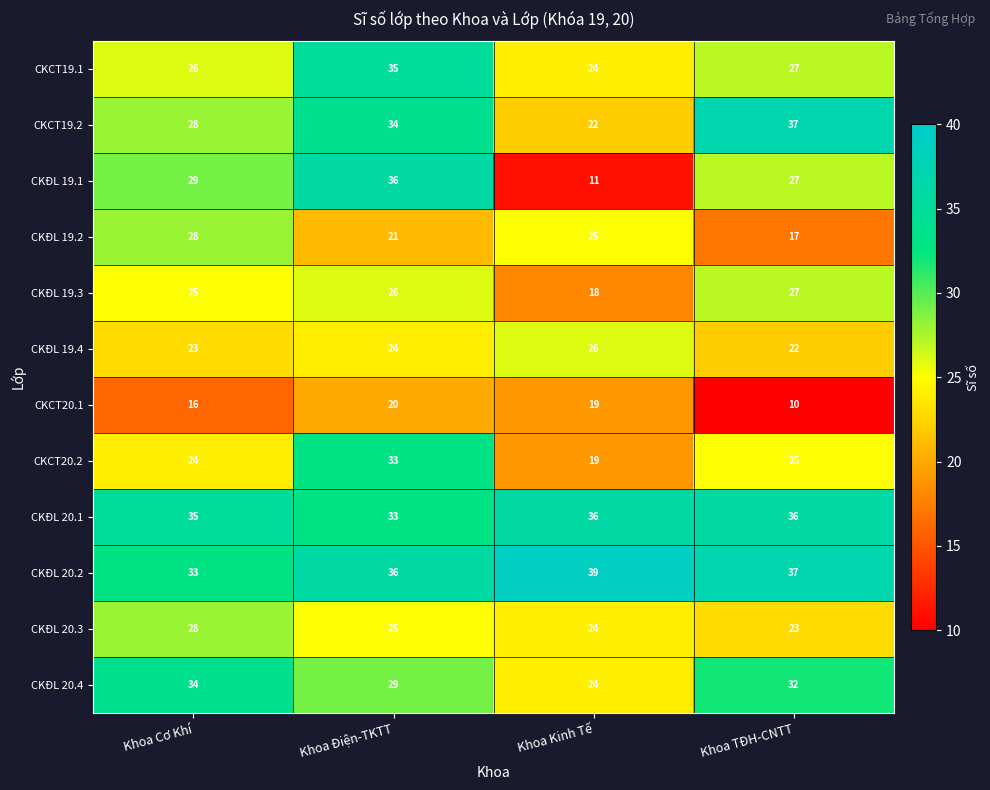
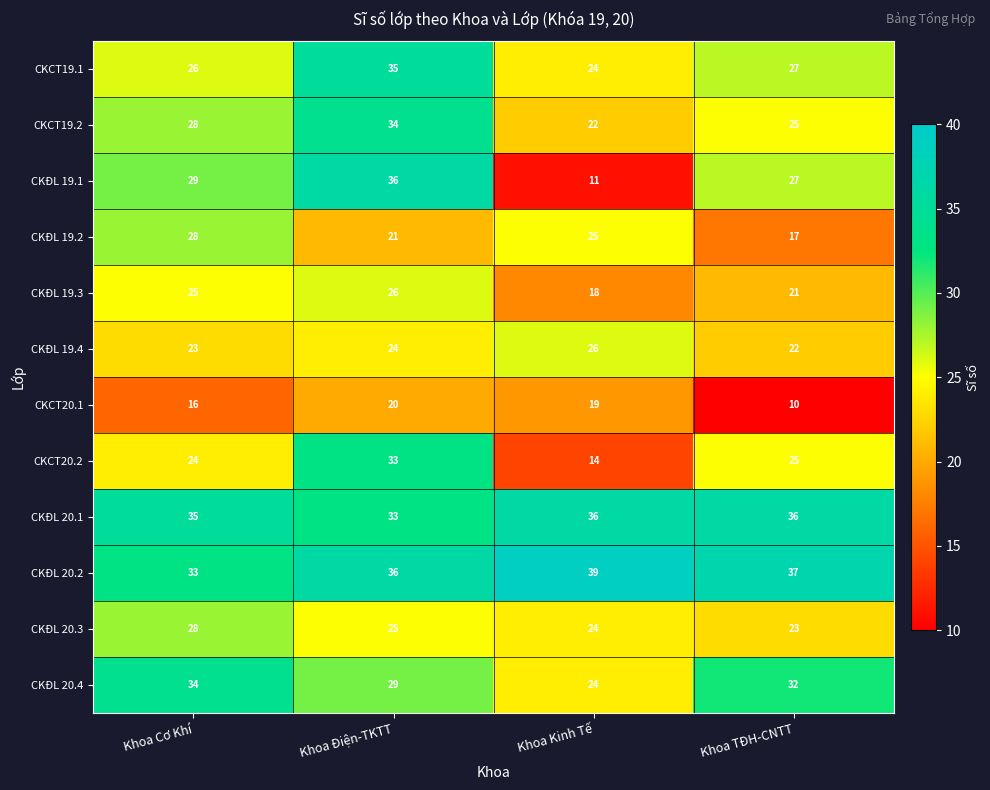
CKCT19.2, Khoa TĐH-CNTT: 37 -> 25
CKĐL 19.3, Khoa TĐH-CNTT: 27 -> 21
CKCT20.2, Khoa Kinh Tế: 19 -> 14
